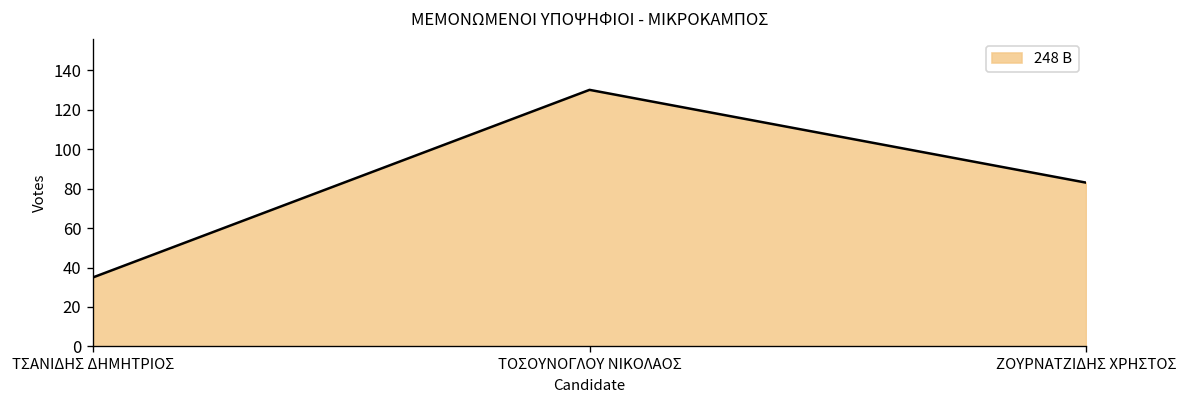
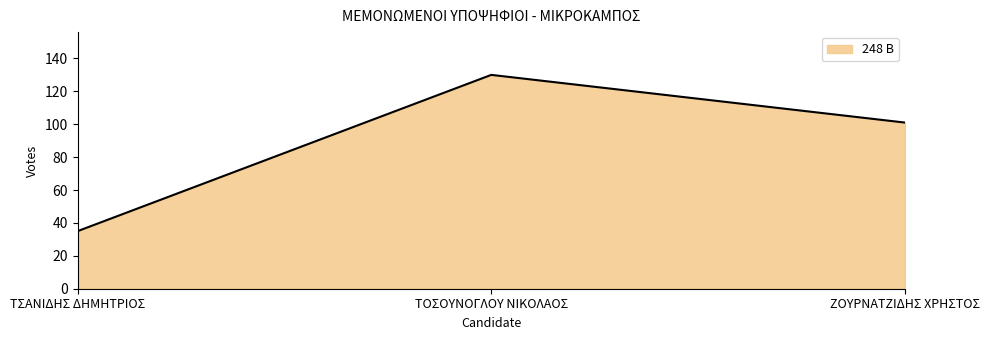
ΖΟΥΡΝΑΤΖΙΔΗΣ ΧΡΗΣΤΟΣ: 83 -> 101
